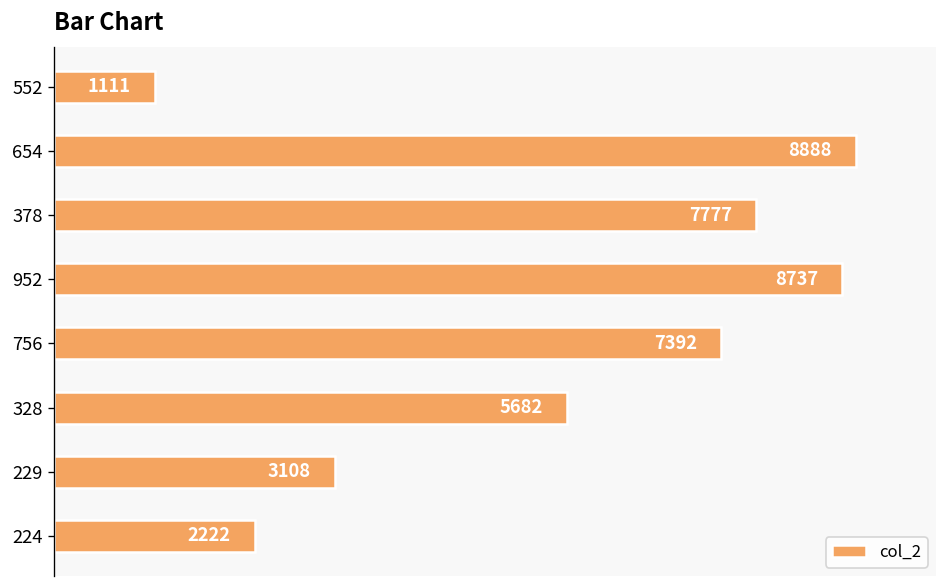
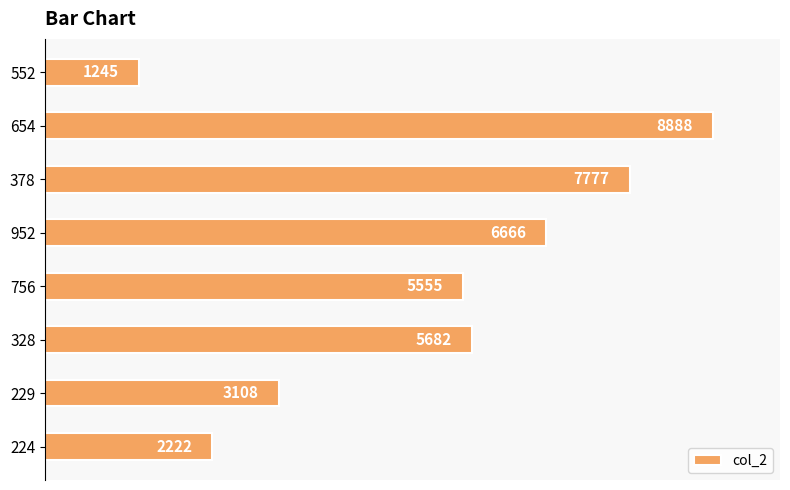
552: 1111 -> 1245
952: 8737 -> 6666
756: 7392 -> 5555
